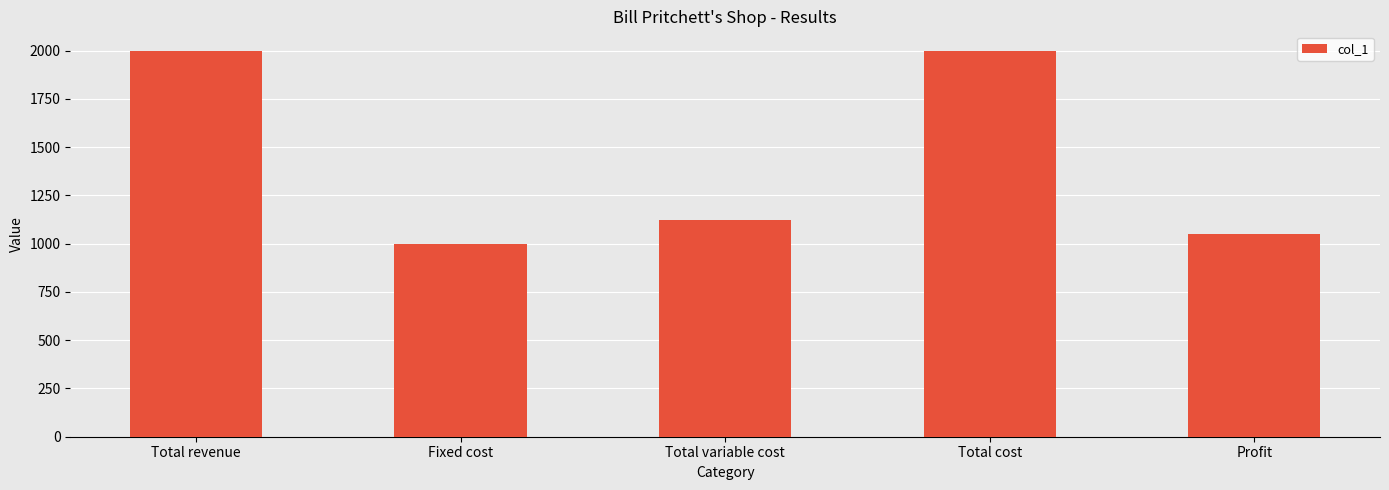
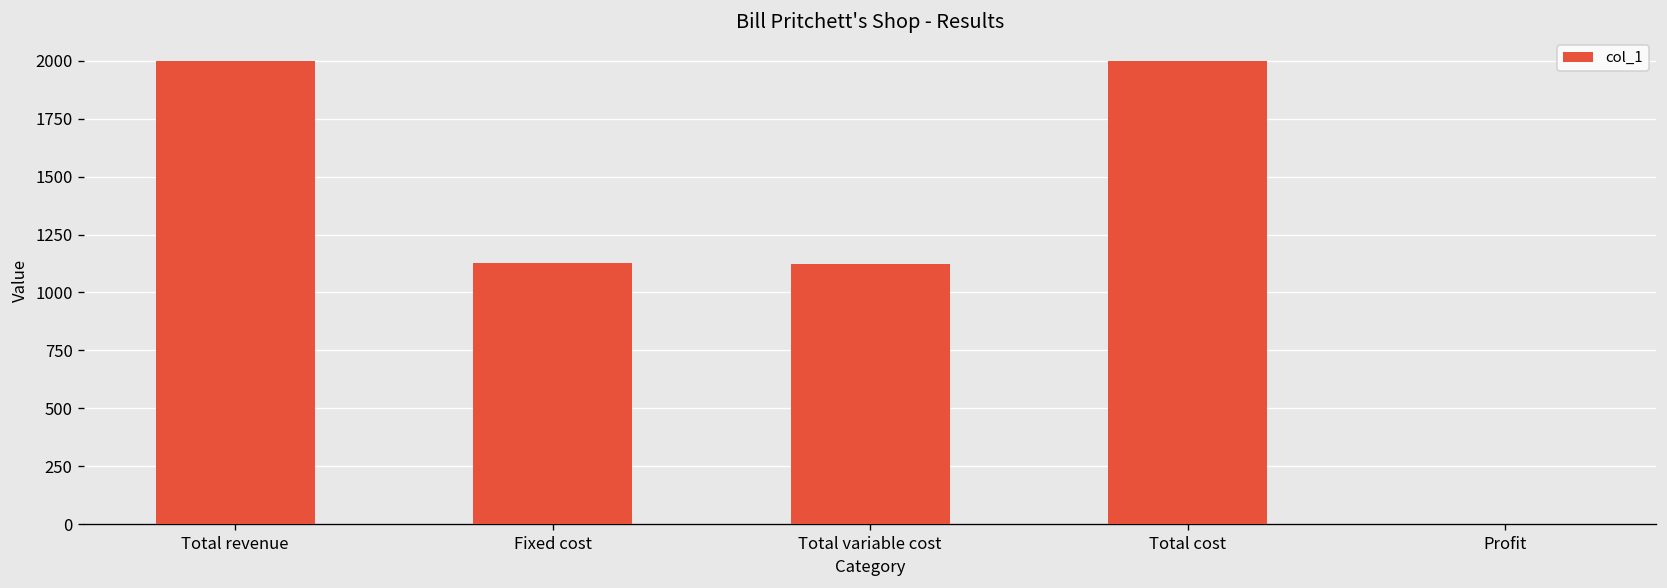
Fixed cost: 1000 -> 1130
Profit: 1050 -> 0
